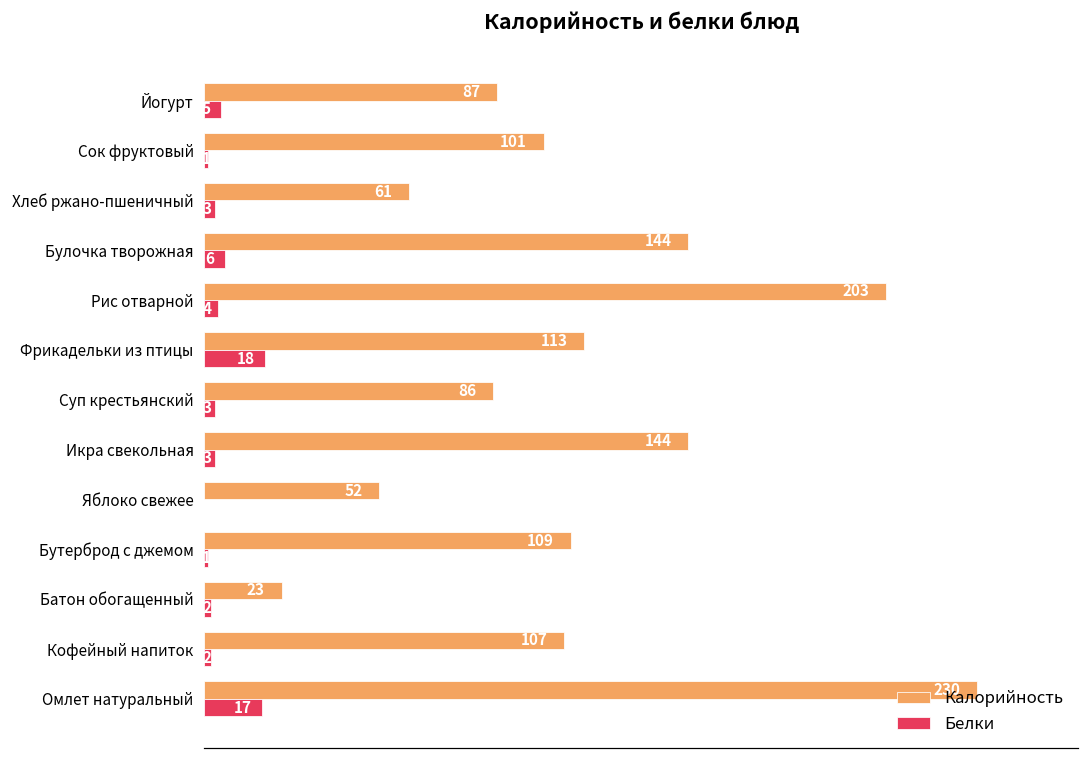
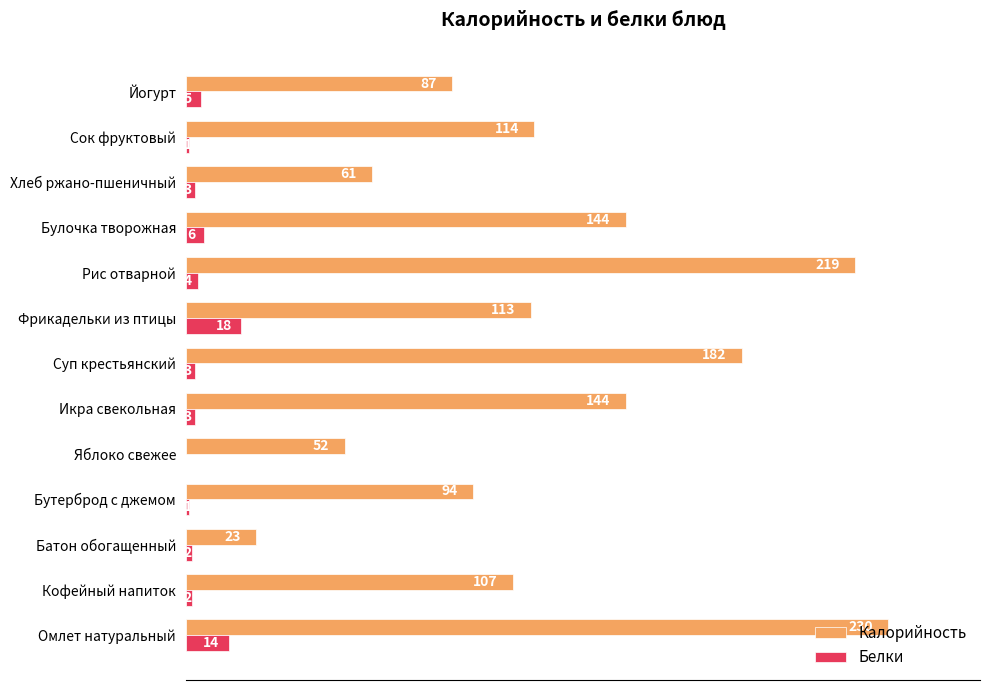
Калорийность, Сок фруктовый: 101 -> 114
Калорийность, Рис отварной: 203 -> 219
Калорийность, Суп крестьянский: 86 -> 182
Калорийность, Бутерброд с джемом: 109 -> 94
Белки, Омлет натуральный: 17 -> 14
